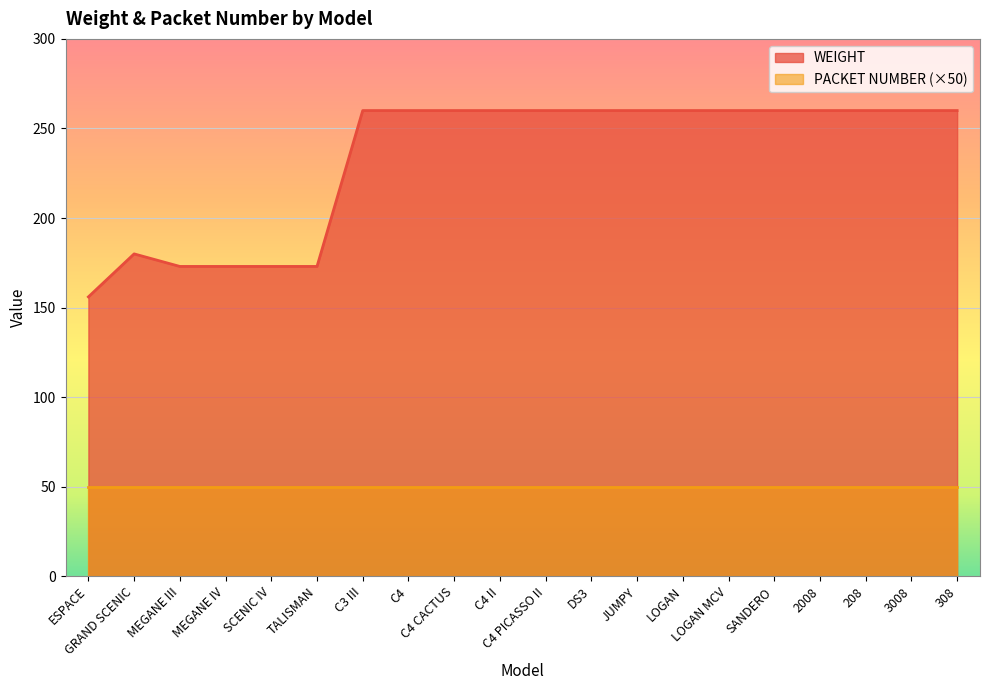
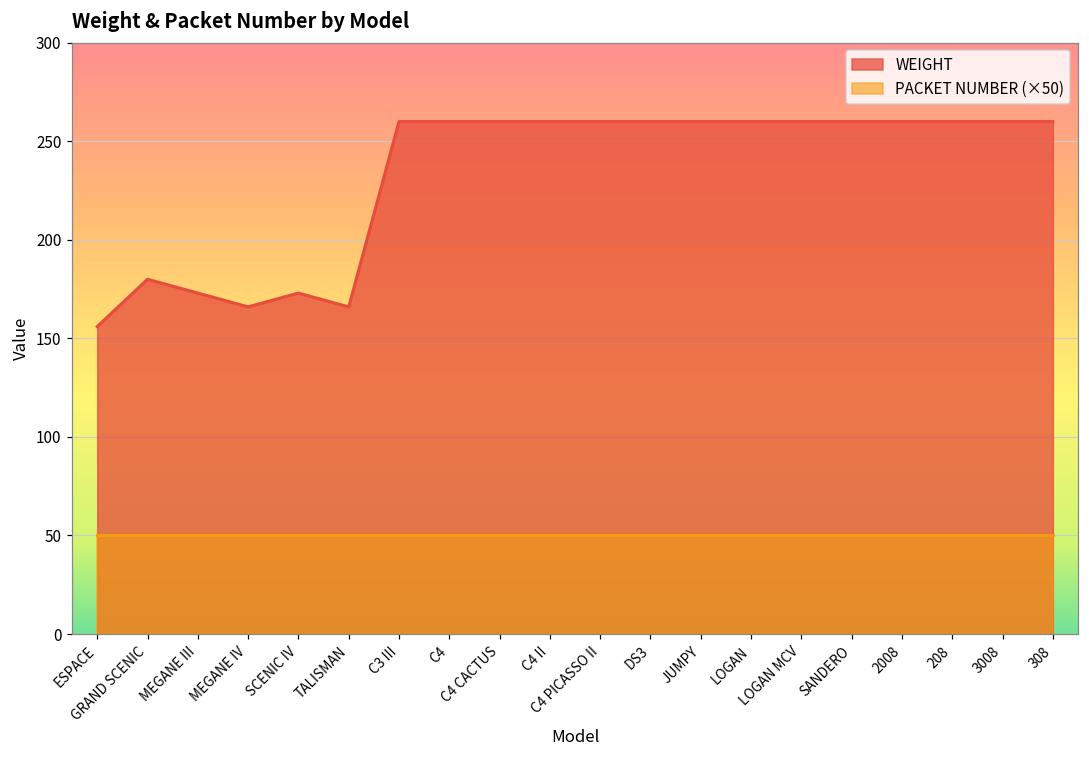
WEIGHT, MEGANE IV: 173 -> 166
WEIGHT, TALISMAN: 173 -> 166
